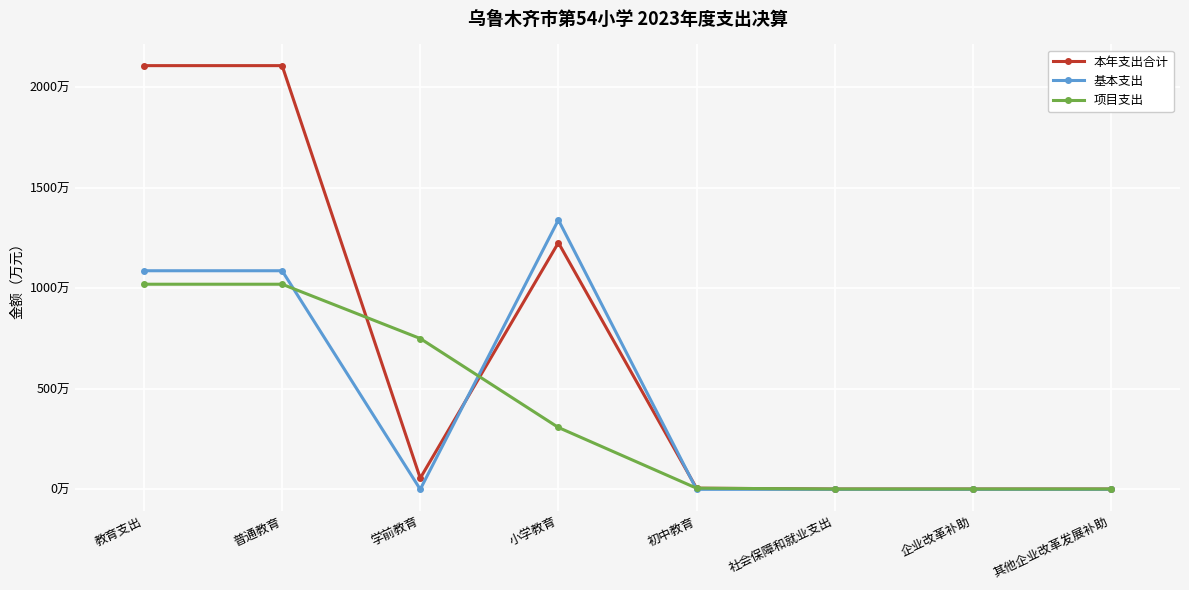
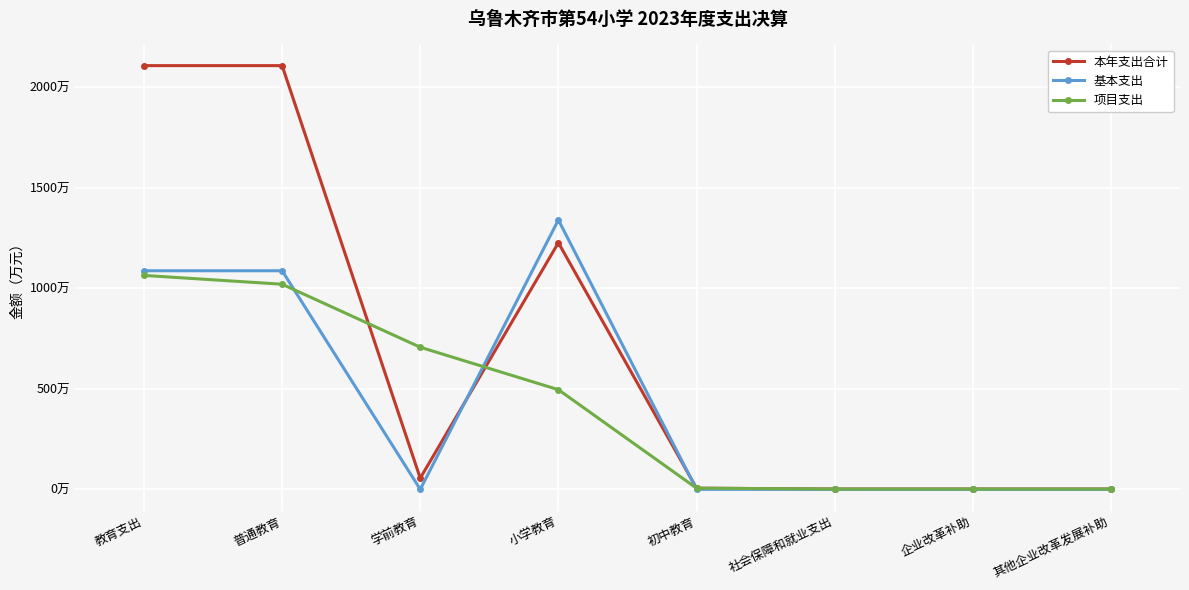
项目支出, 教育支出: 1020万 -> 1060万
项目支出, 学前教育: 750万 -> 710万
项目支出, 小学教育: 310万 -> 500万
